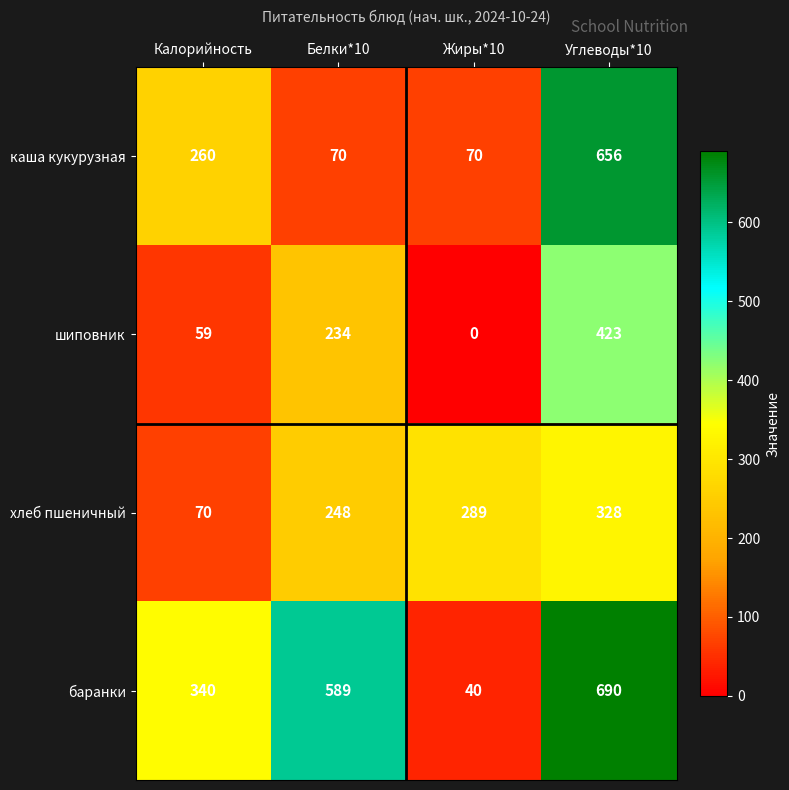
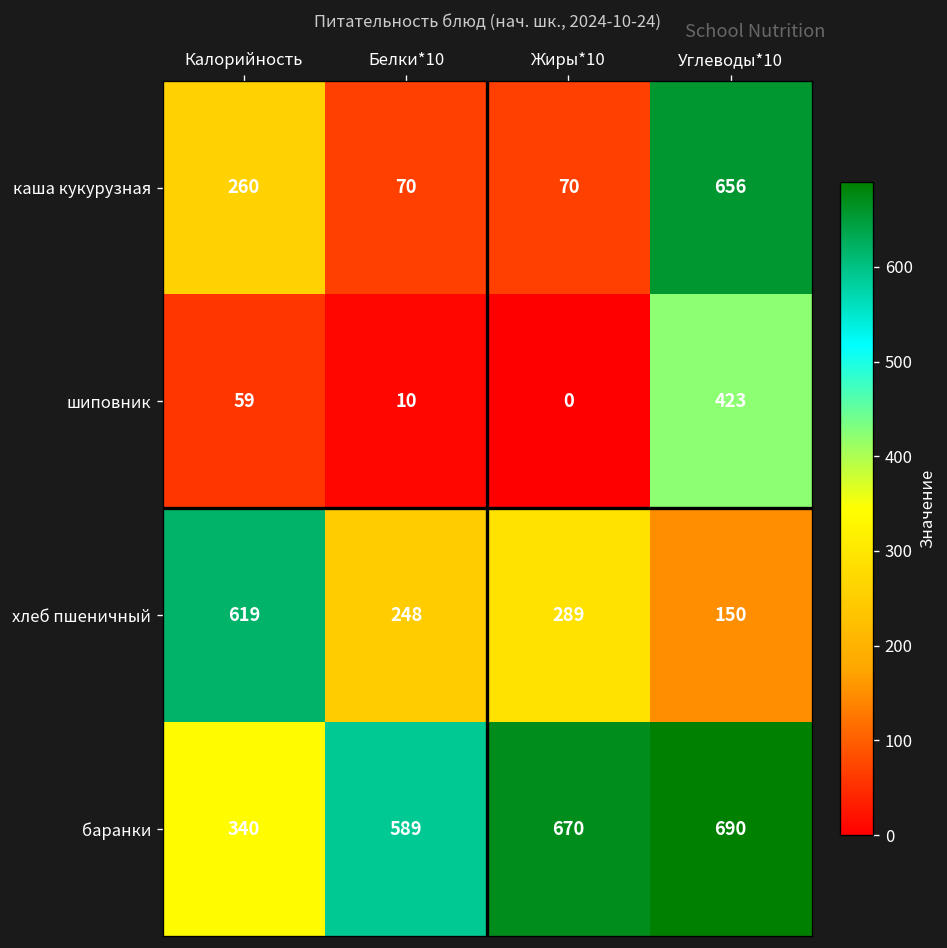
шиповник, Белки*10: 234 -> 10
хлеб пшеничный, Калорийность: 70 -> 619
хлеб пшеничный, Углеводы*10: 328 -> 150
баранки, Жиры*10: 40 -> 670
